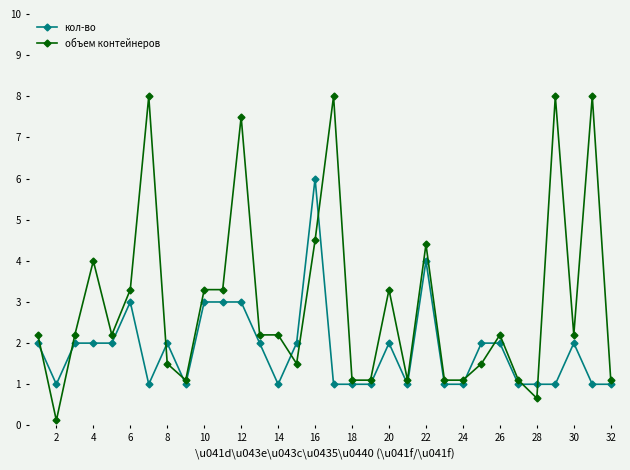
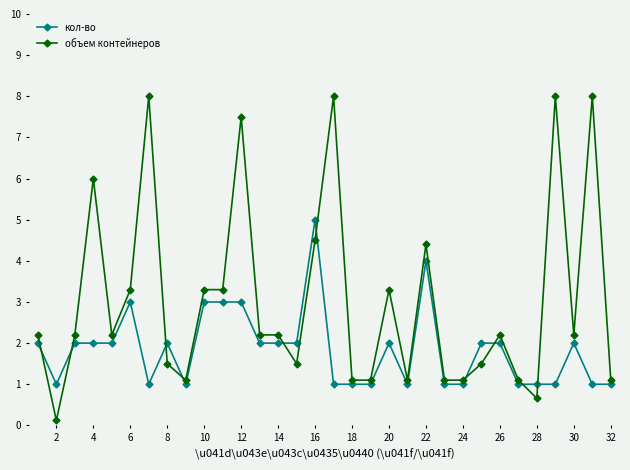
объем контейнеров, 4: 4 -> 6
кол-во, 14: 1 -> 2
кол-во, 16: 6 -> 5
